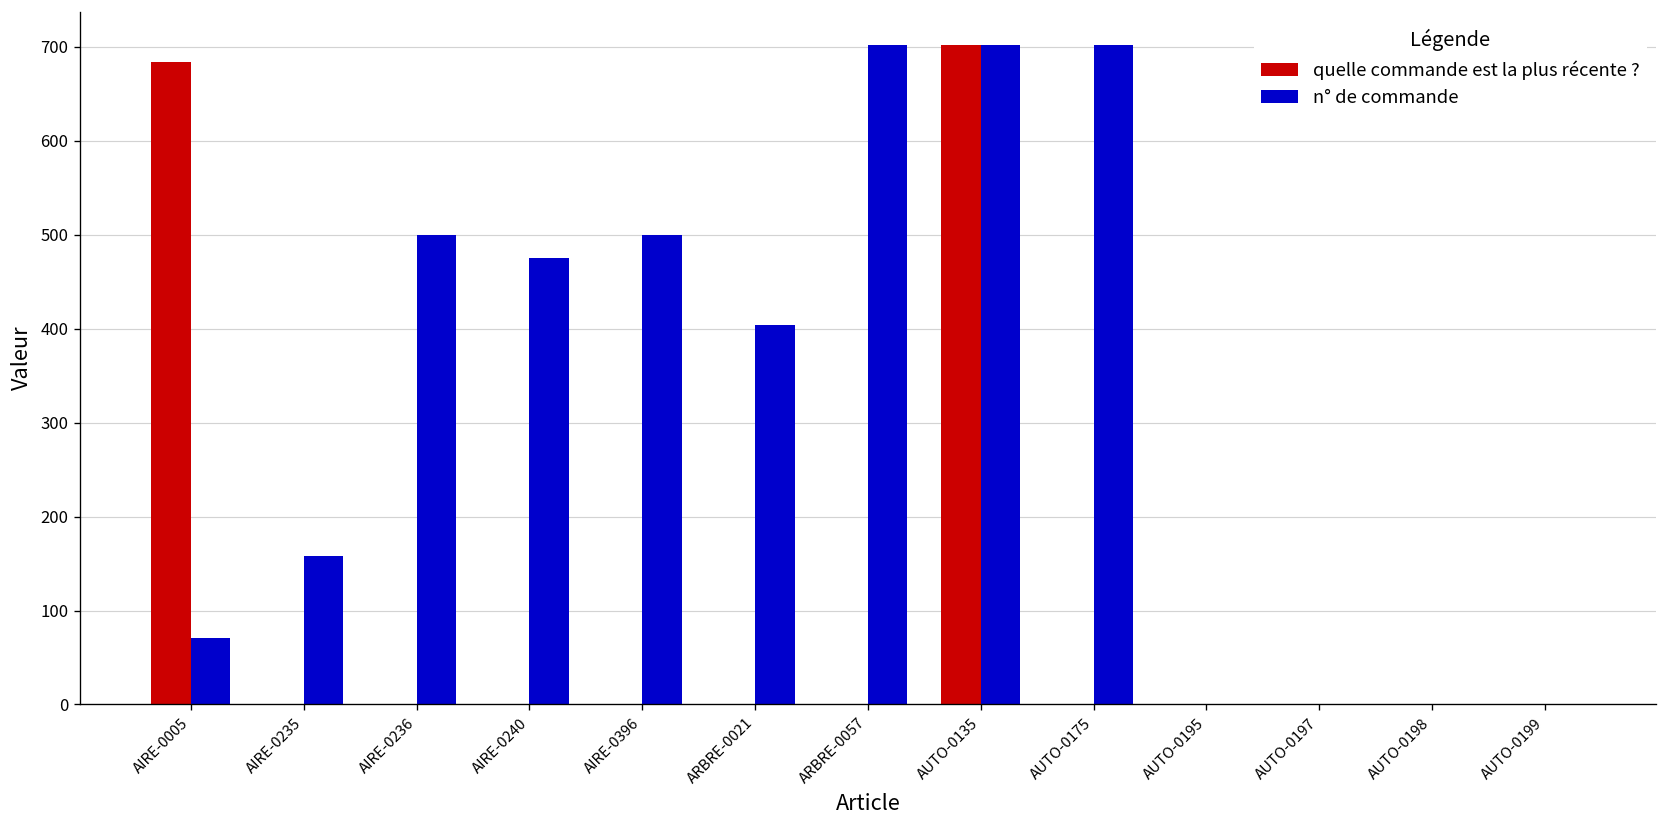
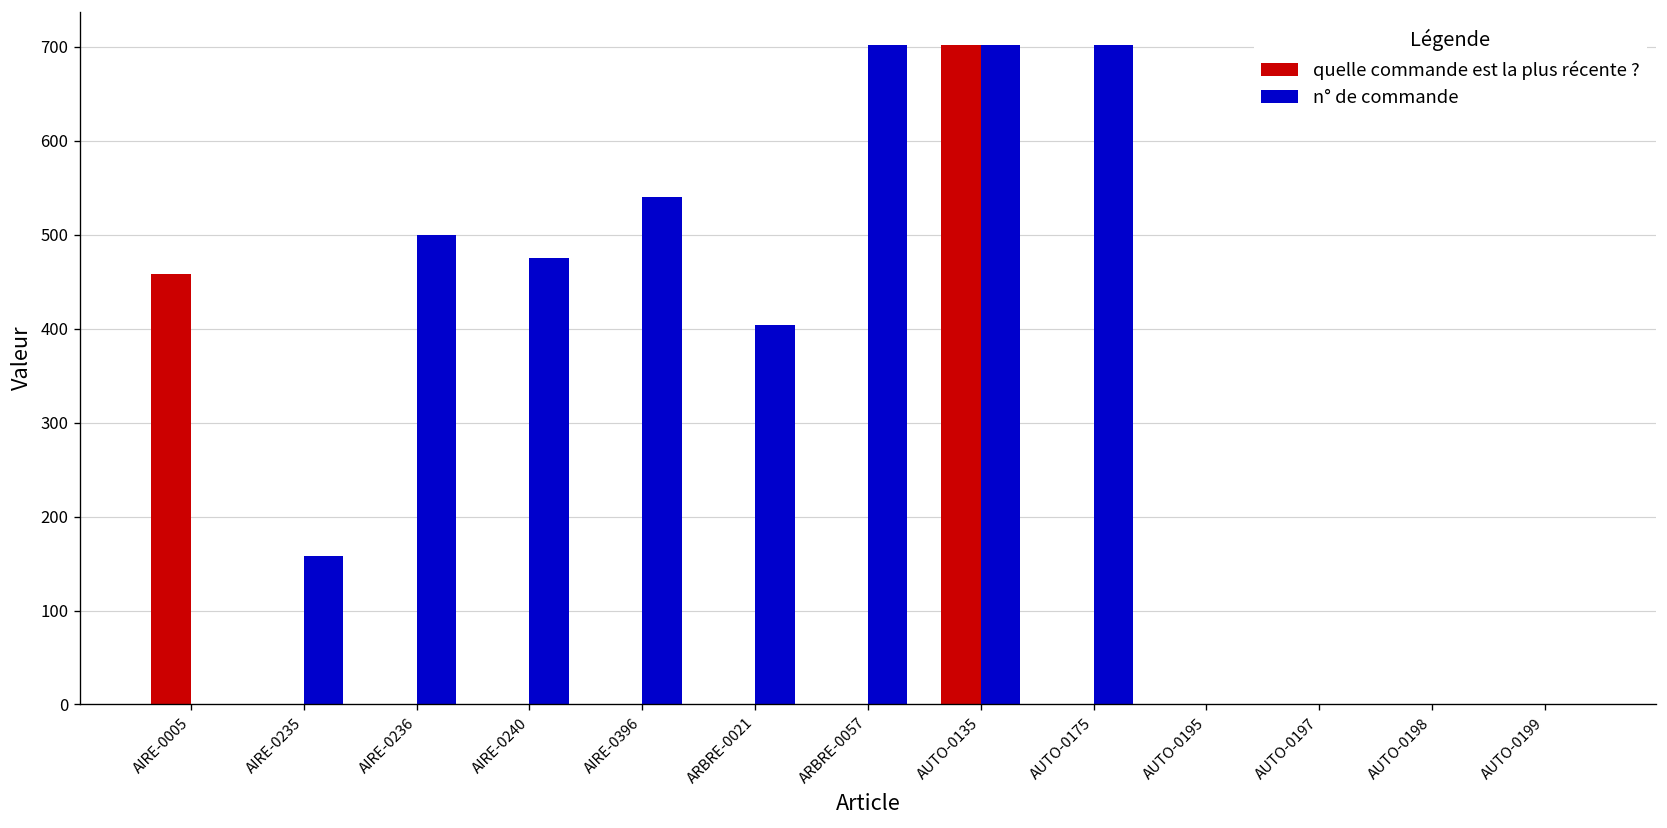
quelle commande est la plus récente ?, AIRE-0005: 680 -> 460
n° de commande, AIRE-0005: 70 -> 0
n° de commande, AIRE-0396: 500 -> 540
